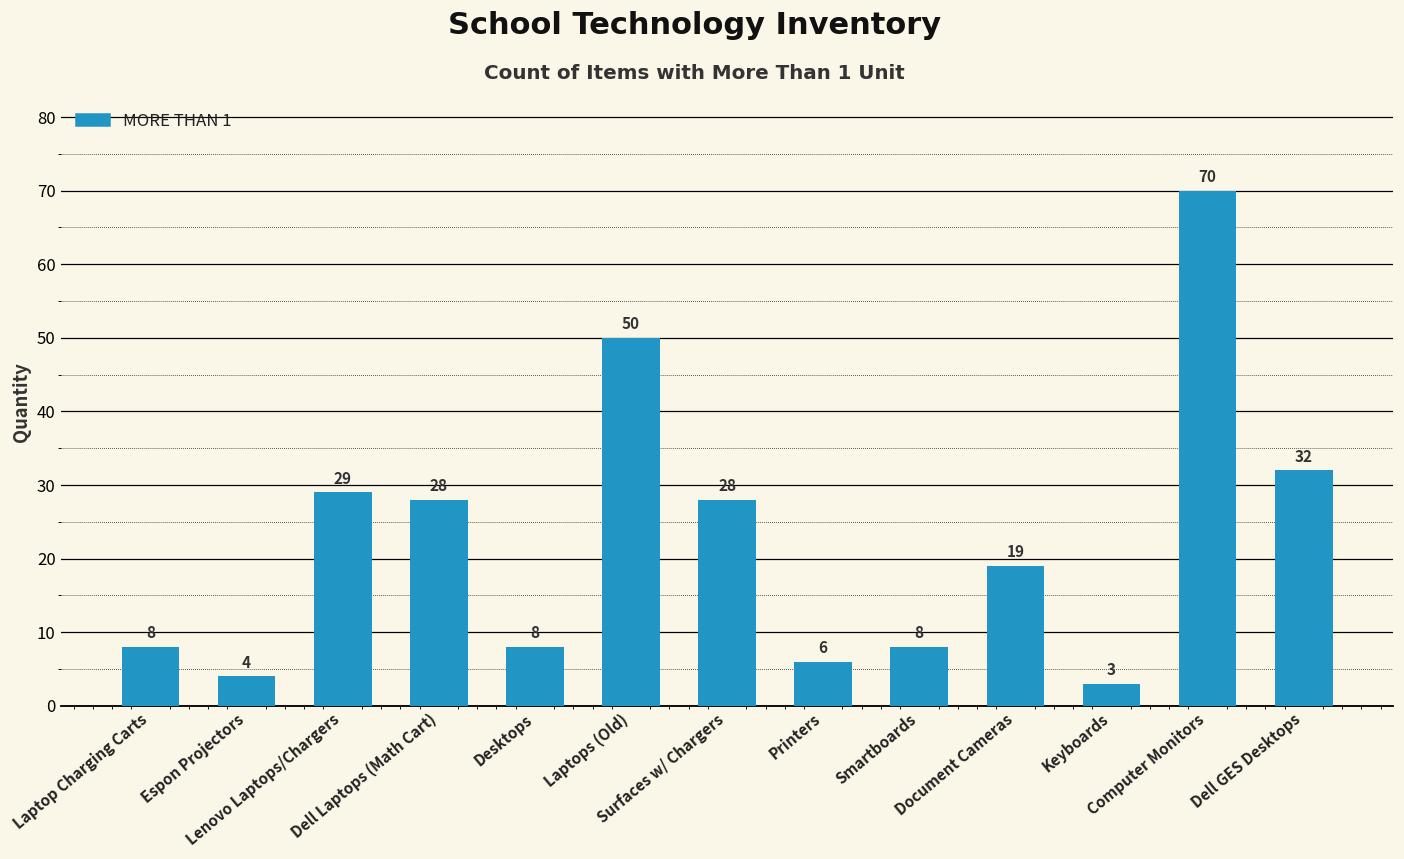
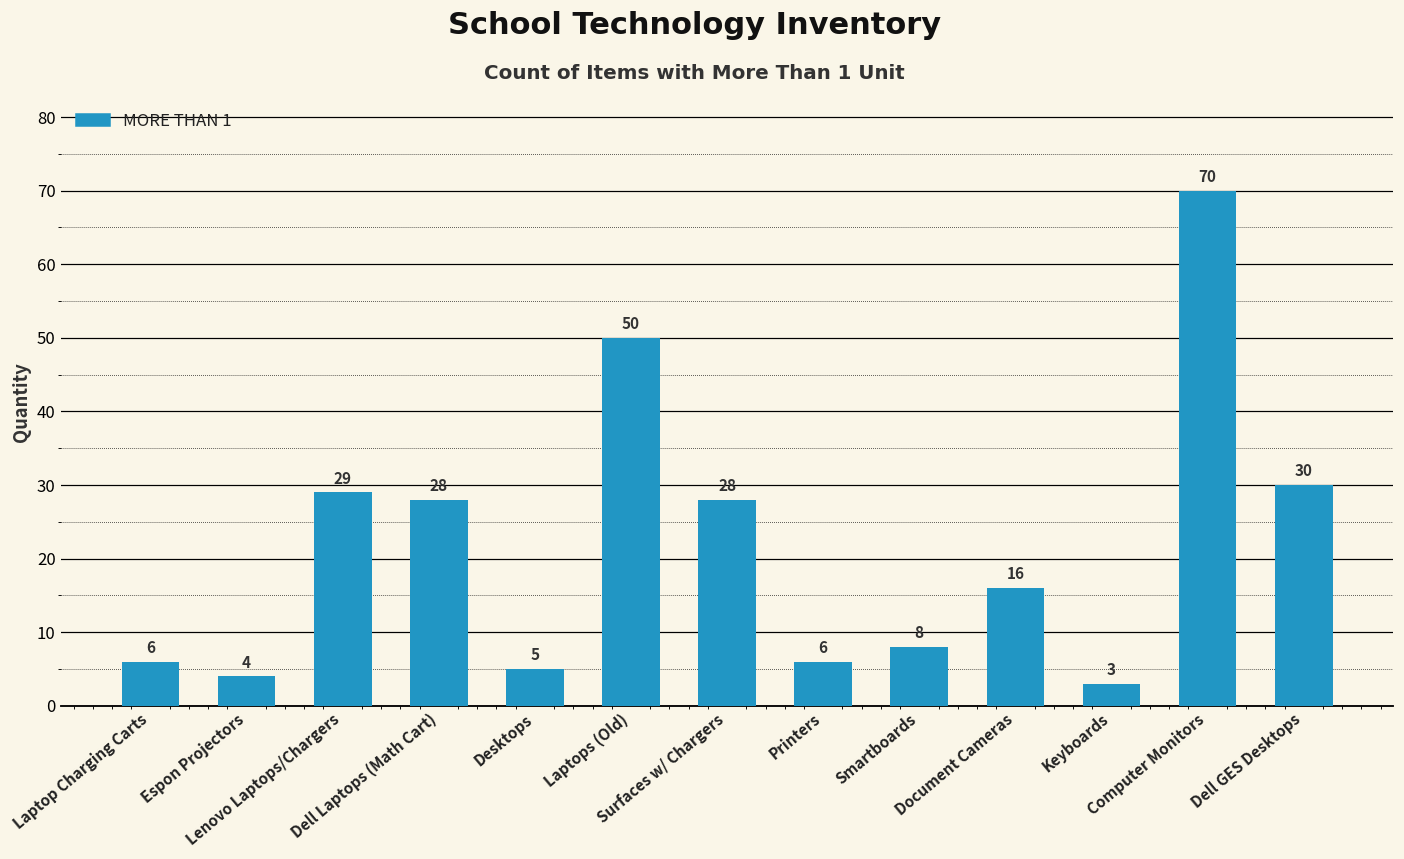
Laptop Charging Carts: 8 -> 6
Desktops: 8 -> 5
Document Cameras: 19 -> 16
Dell GES Desktops: 32 -> 30
